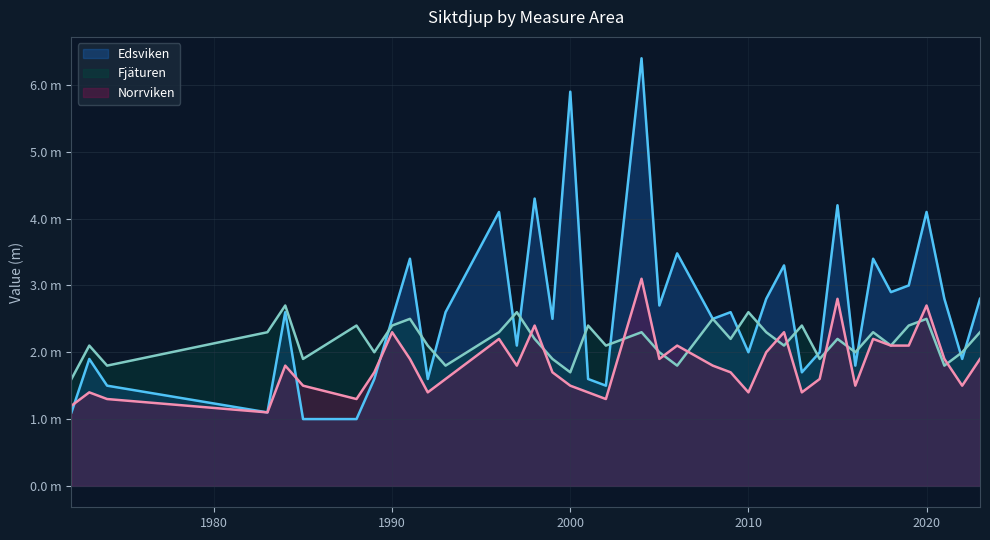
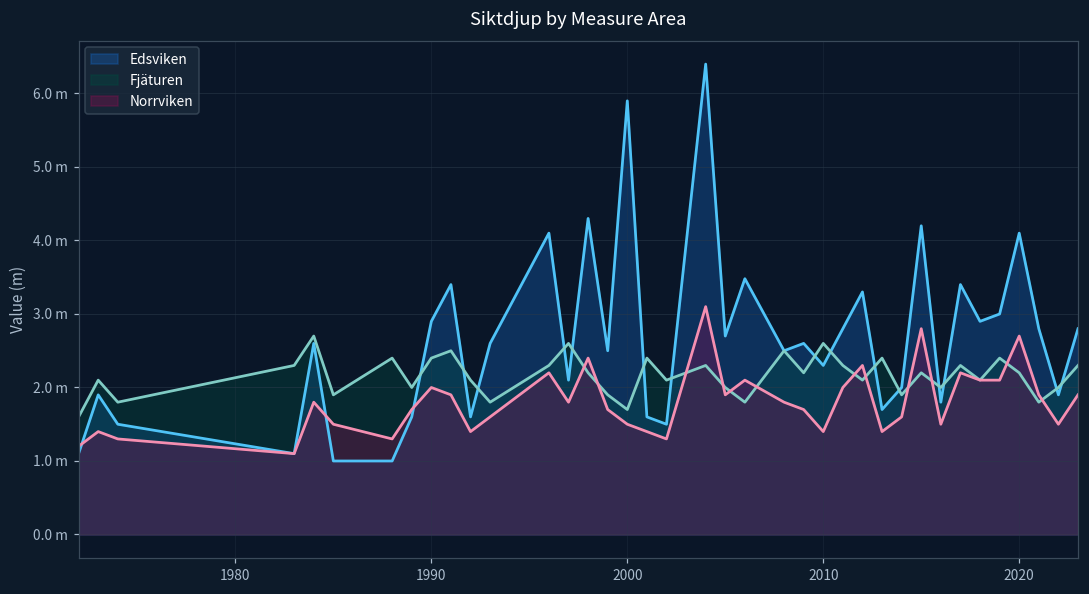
Edsviken, 1990: 2.5 m -> 2.9 m
Norrviken, 1990: 2.3 m -> 2.0 m
Edsviken, 2010: 2.0 m -> 2.3 m
Fjäturen, 2020: 2.5 m -> 2.2 m
